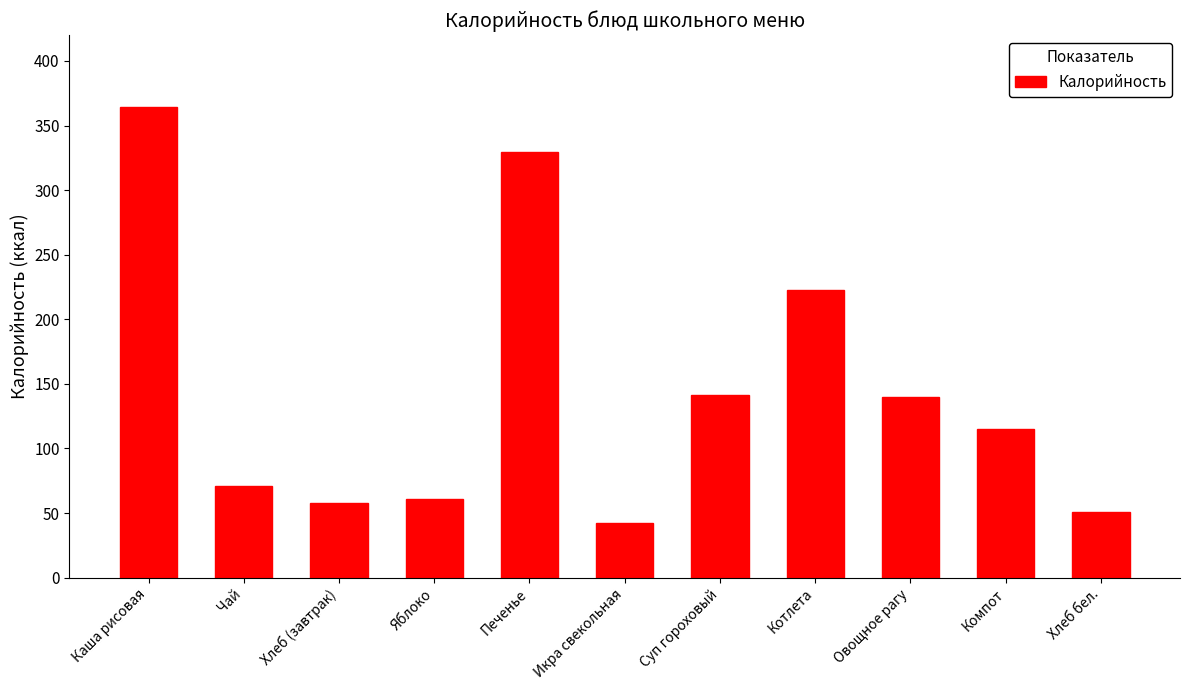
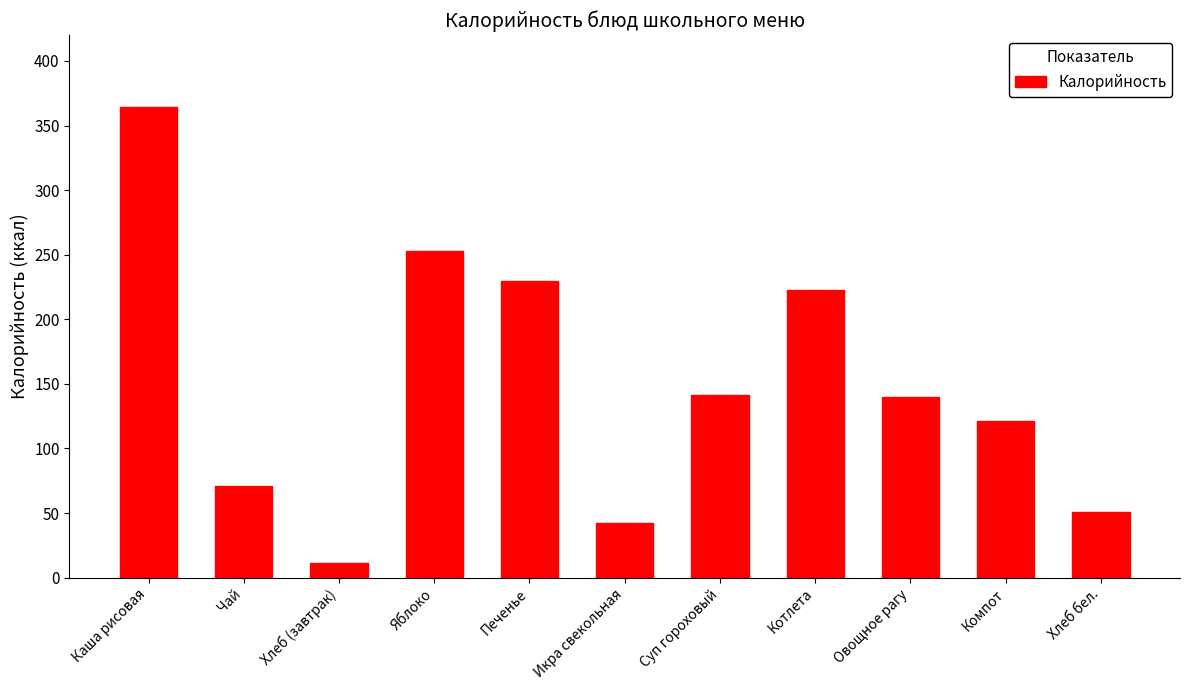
Хлеб (завтрак): 58 -> 11
Яблоко: 61 -> 253
Печенье: 330 -> 230
Компот: 115 -> 121
